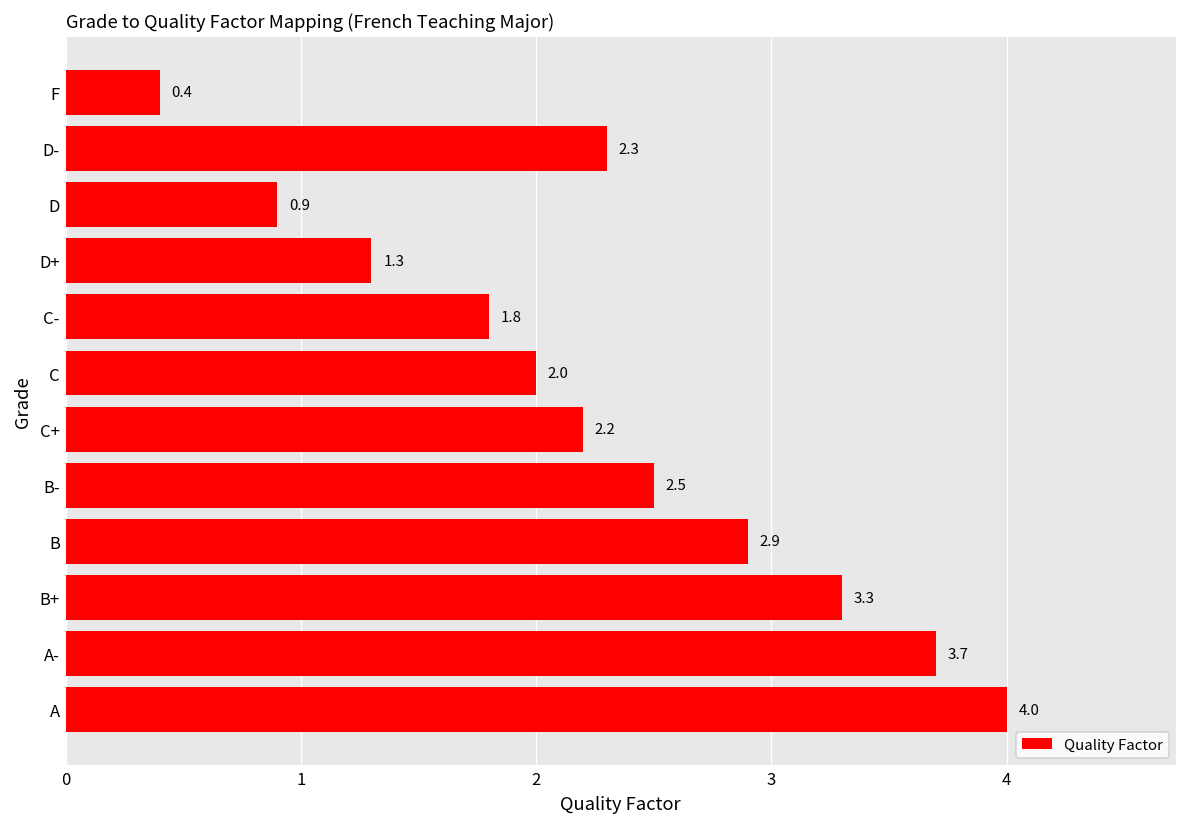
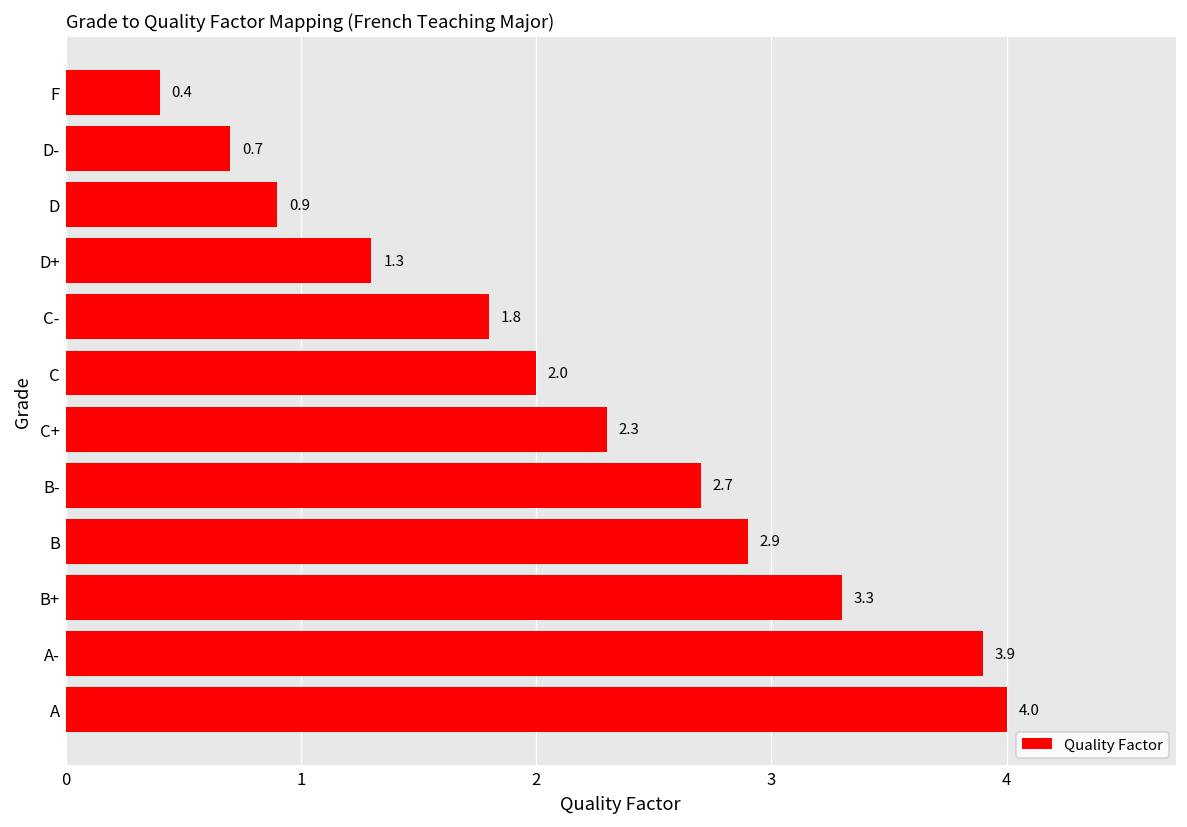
D-: 2.3 -> 0.7
C+: 2.2 -> 2.3
B-: 2.5 -> 2.7
A-: 3.7 -> 3.9
